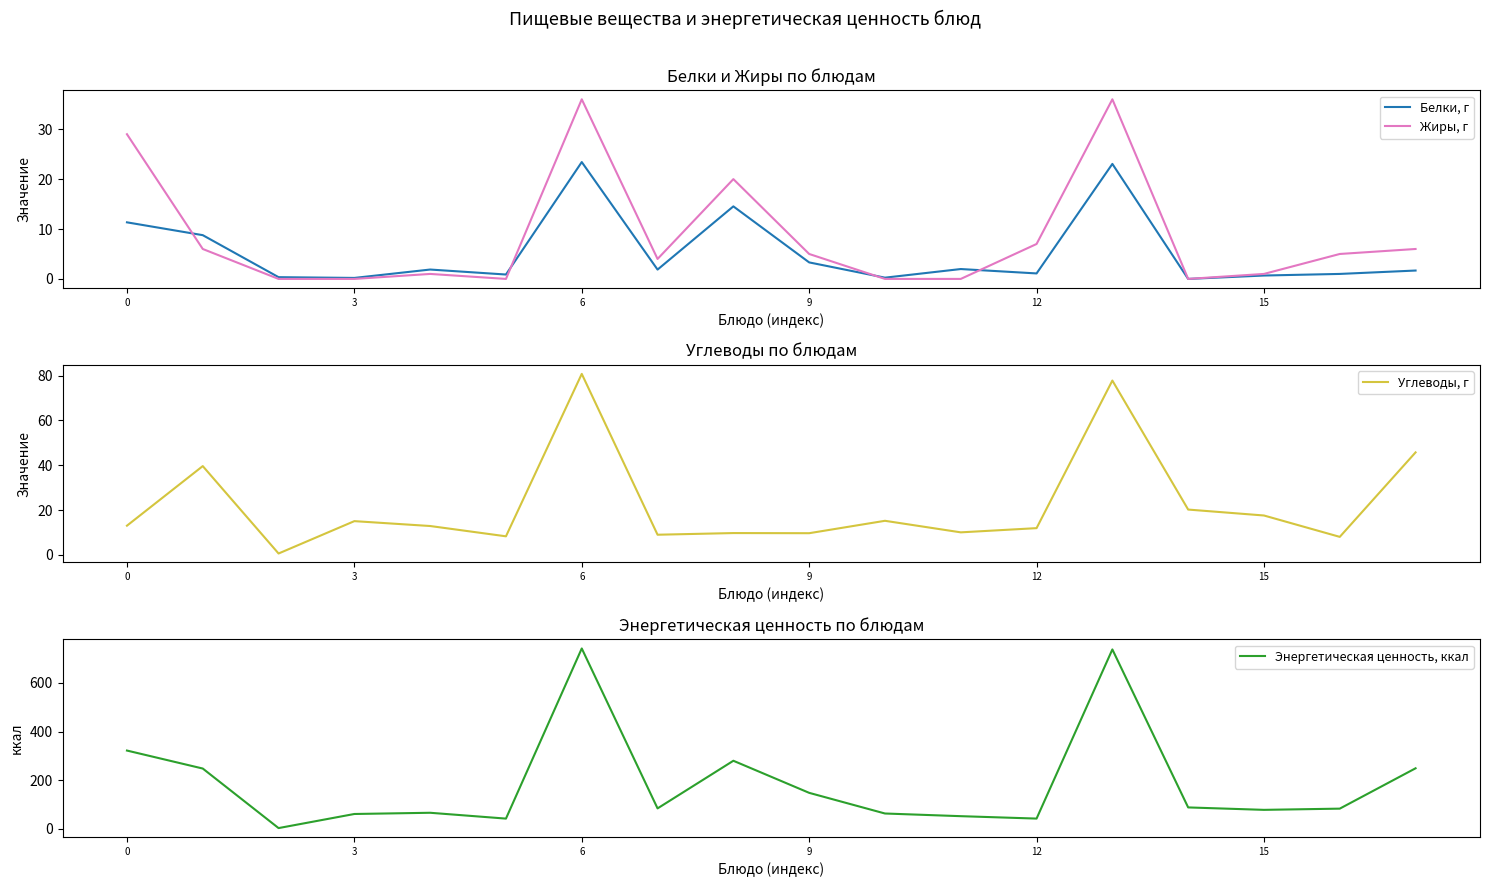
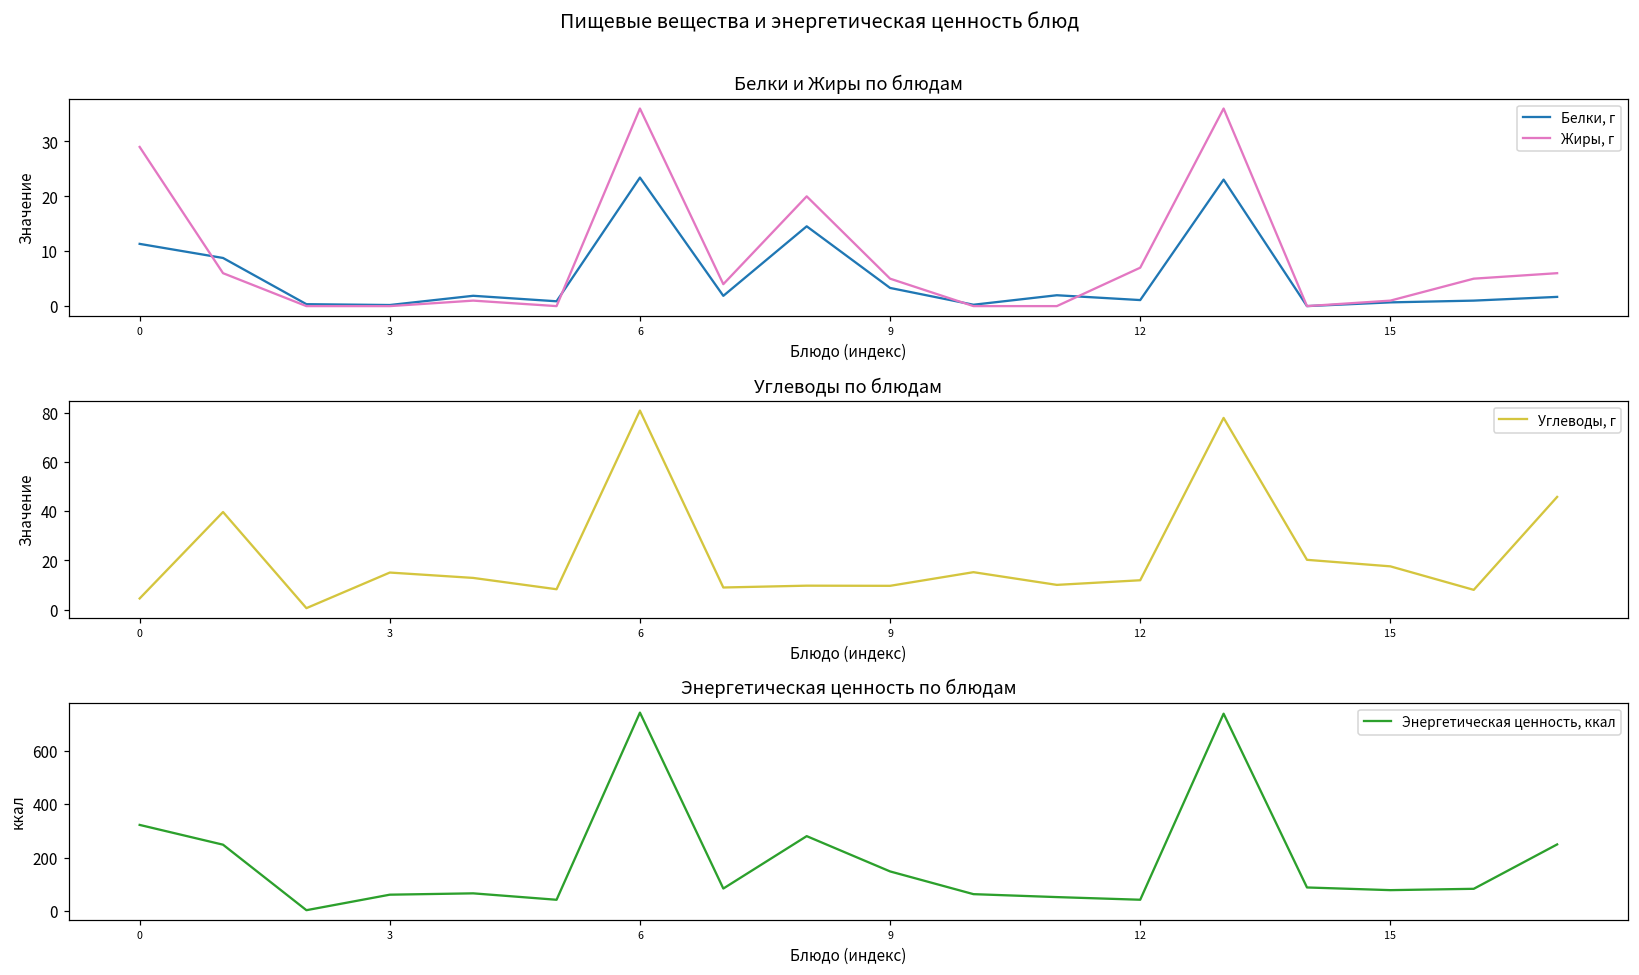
Углеводы по блюдам, 0: 13 -> 5
